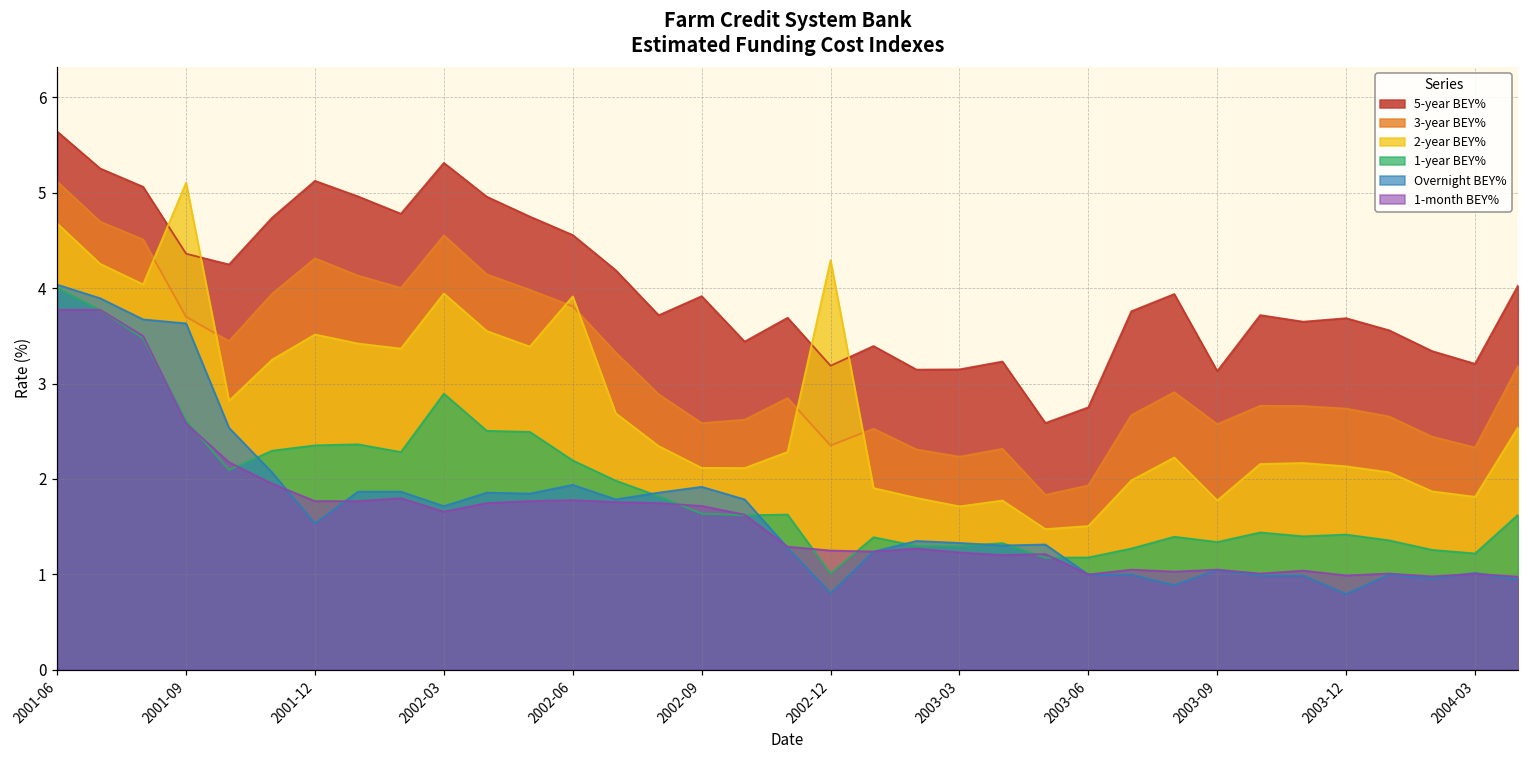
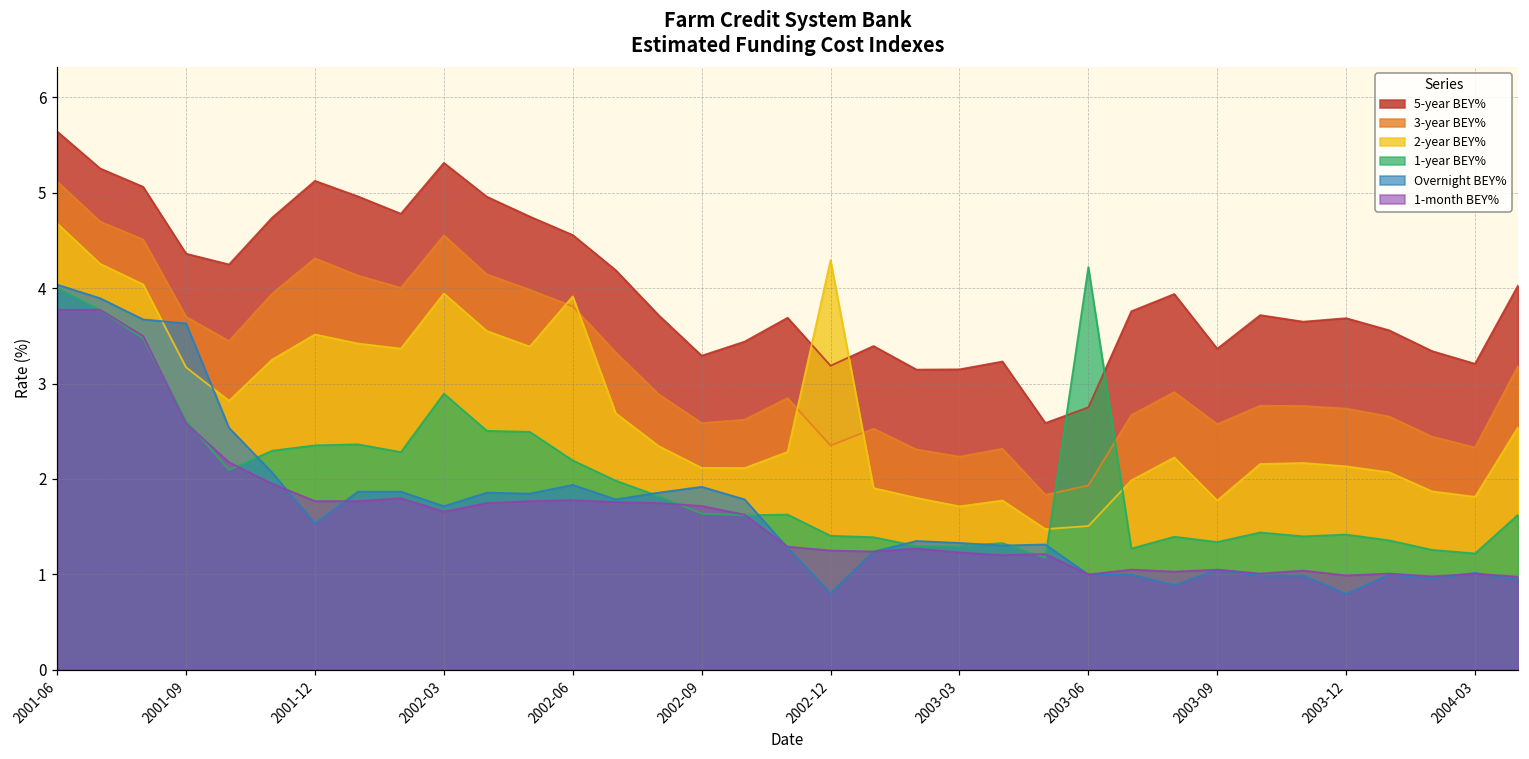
2-year BEY%, 2001-09: 5.1 -> 3.2
5-year BEY%, 2002-09: 3.9 -> 3.3
1-year BEY%, 2002-12: 1.0 -> 1.4
1-year BEY%, 2003-06: 1.2 -> 4.2
5-year BEY%, 2003-09: 3.1 -> 3.4
